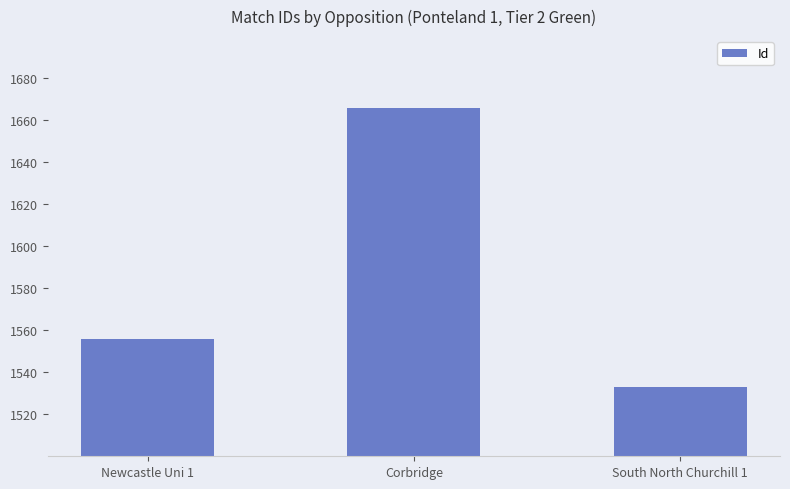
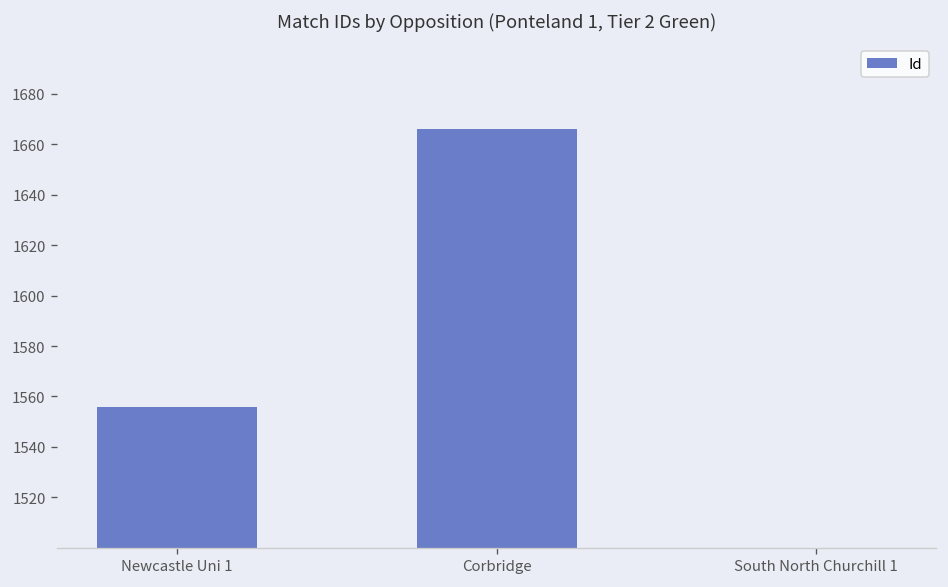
South North Churchill 1: 1533 -> 1500
